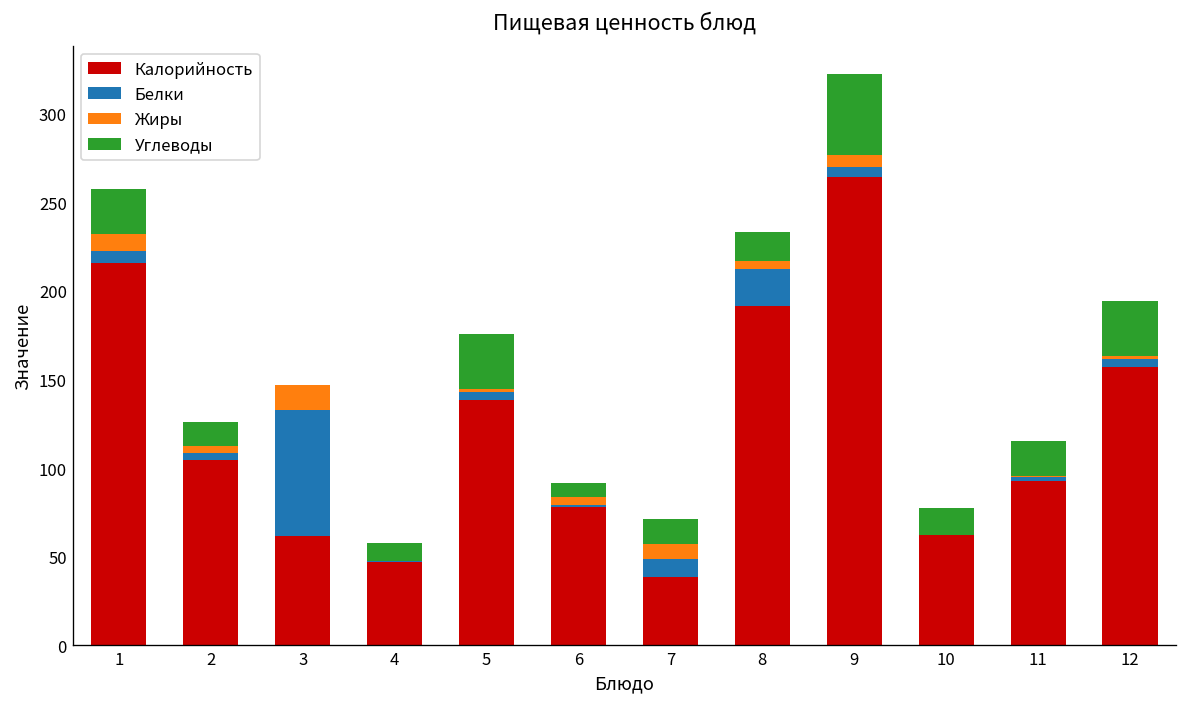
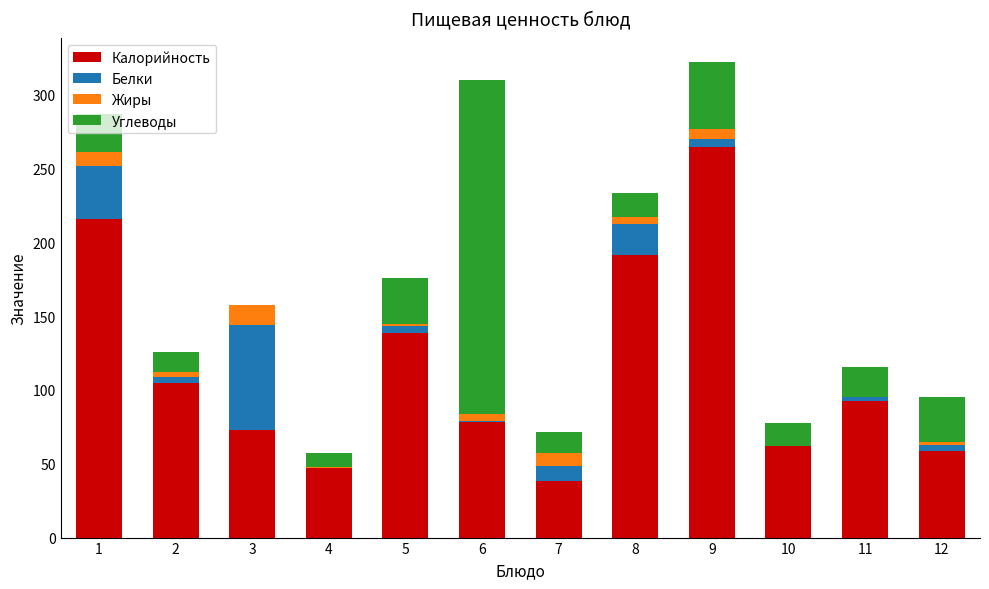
Белки, 1: 7 -> 36
Калорийность, 3: 62 -> 73
Углеводы, 6: 8 -> 226
Калорийность, 12: 157 -> 58
